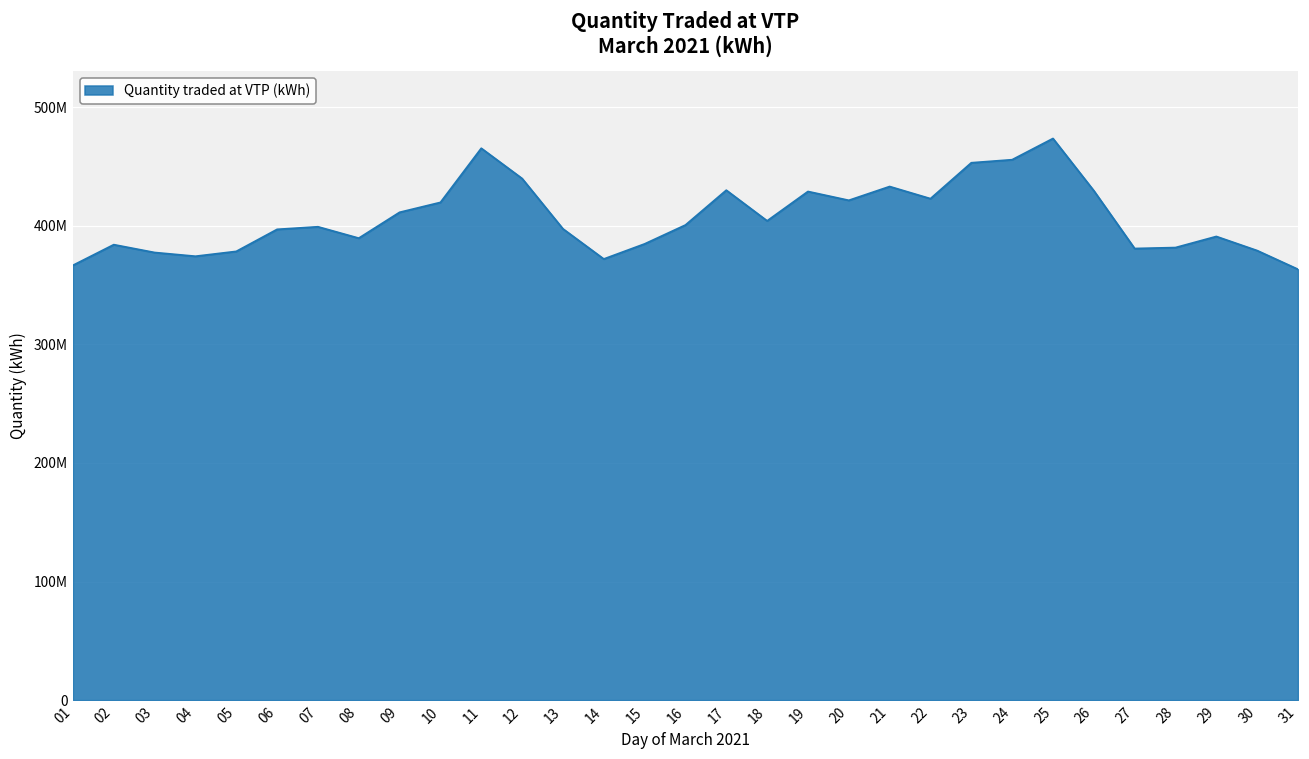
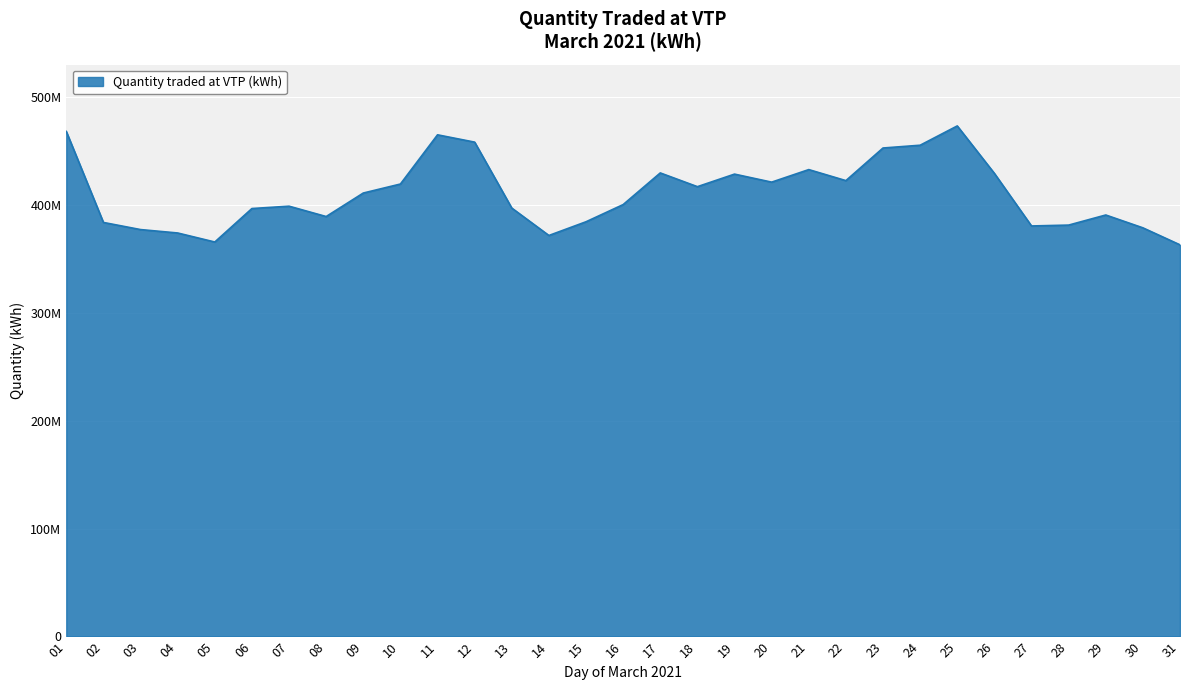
01: 367000000 -> 469000000
05: 378000000 -> 366000000
12: 440000000 -> 459000000
18: 404000000 -> 417000000
